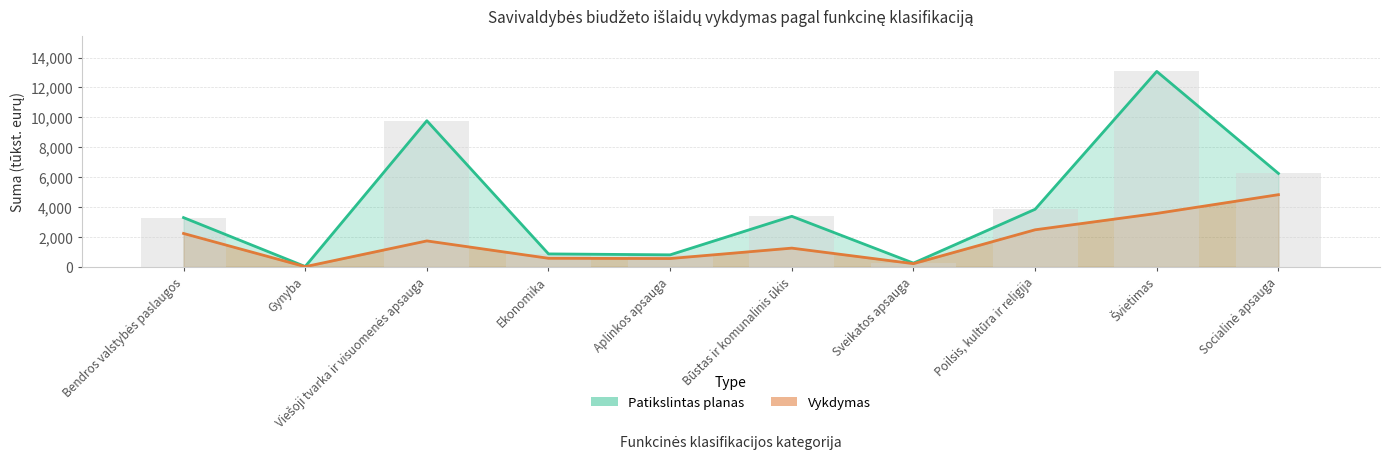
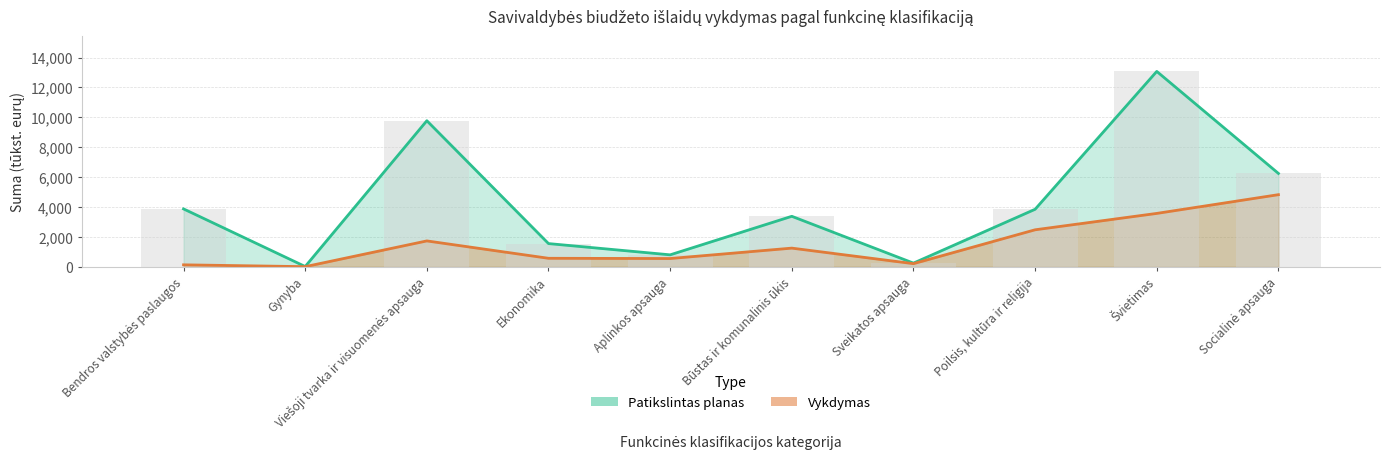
Patikslintas planas, Bendros valstybės paslaugos: 3,300 -> 3,900
Vykdymas, Bendros valstybės paslaugos: 2,200 -> 100
Patikslintas planas, Ekonomika: 900 -> 1,600
